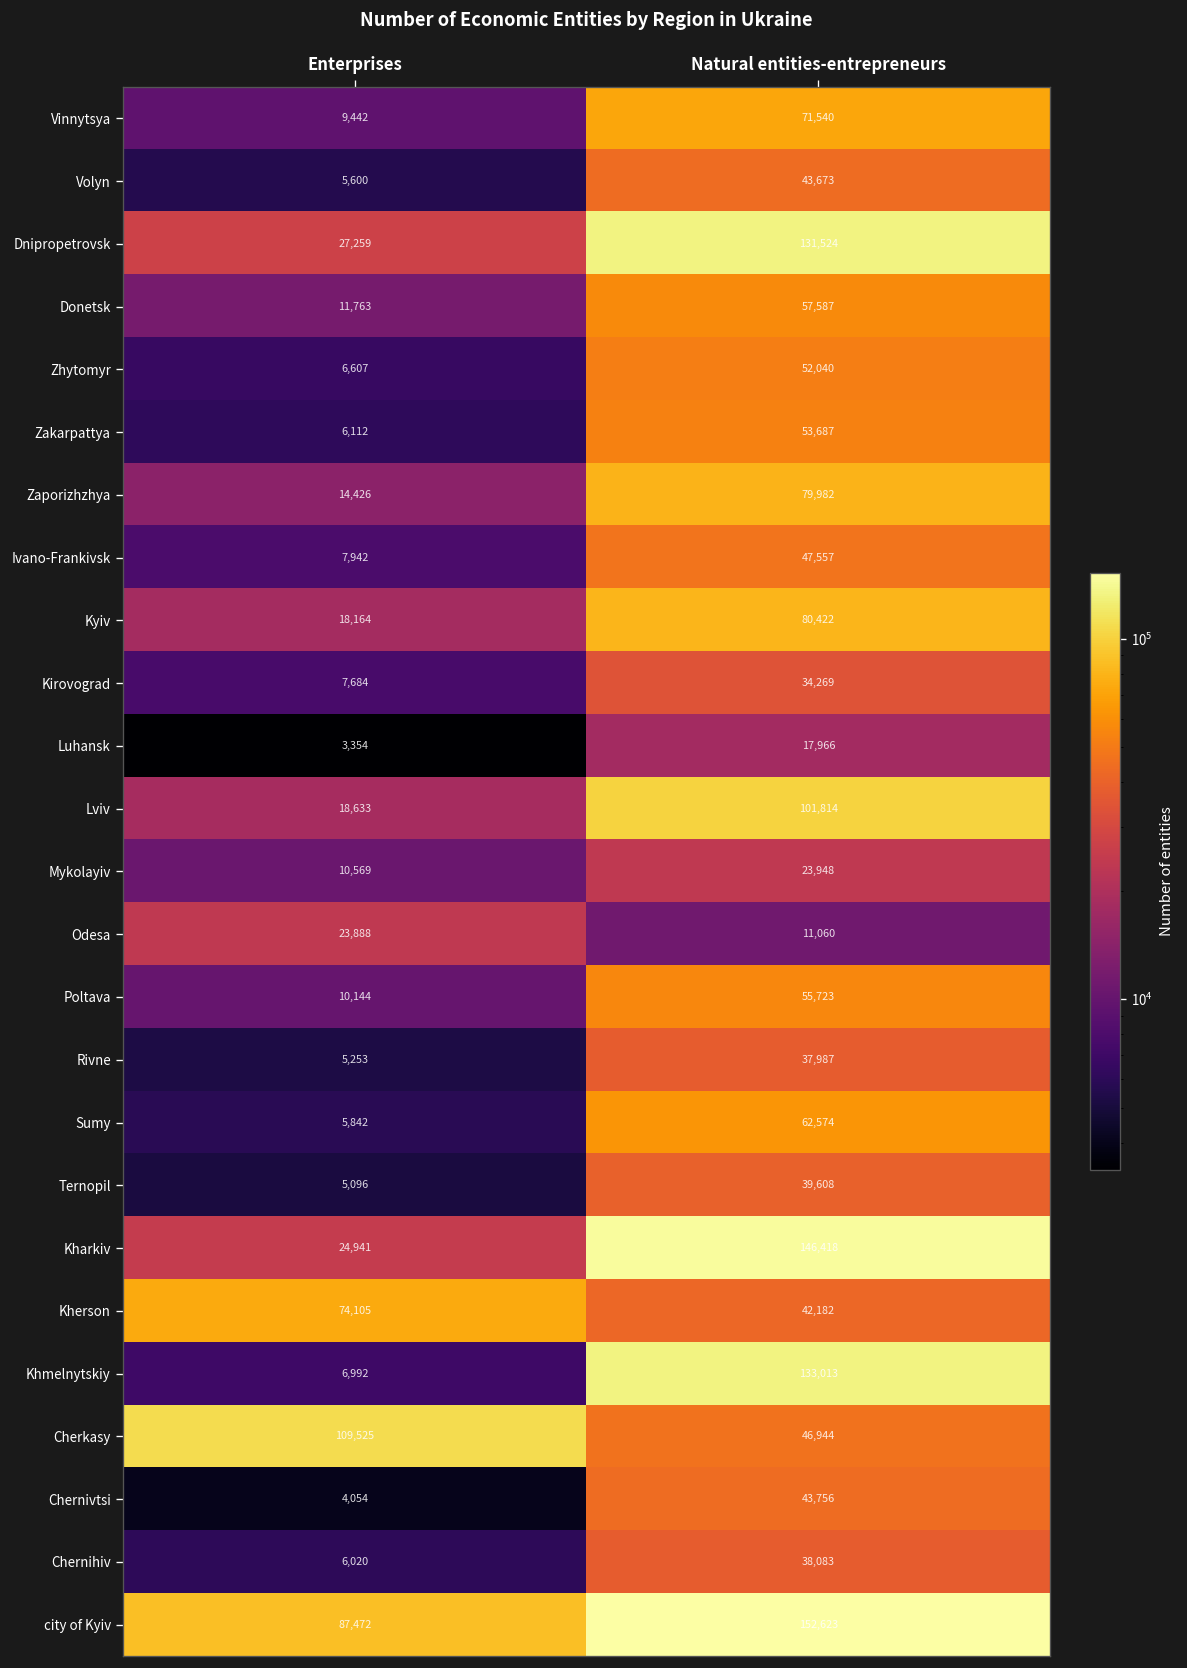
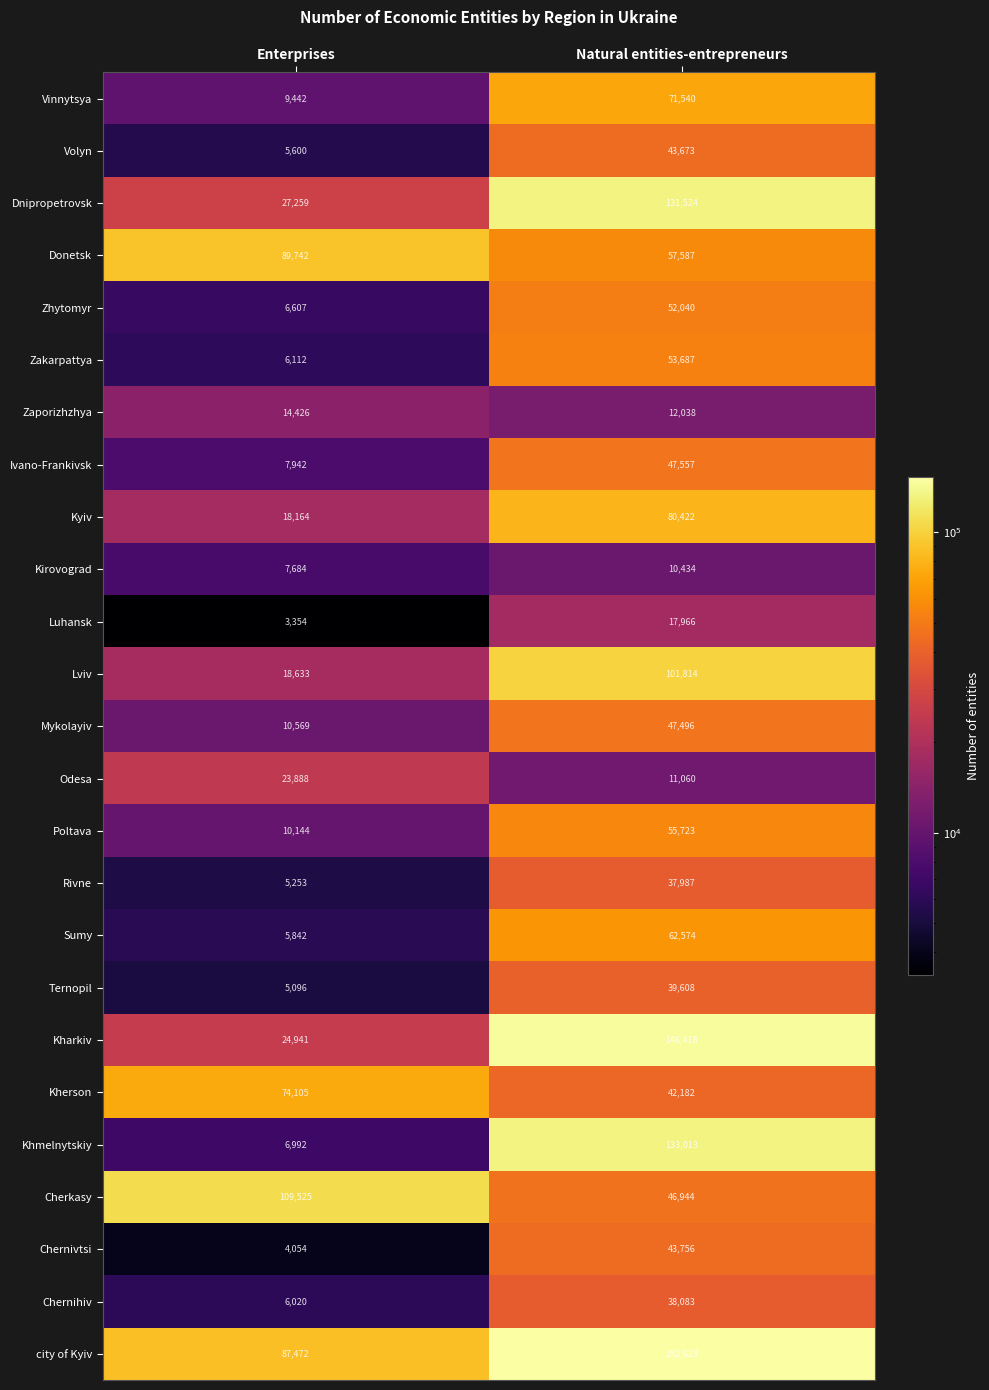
Donetsk, Enterprises: 11,763 -> 89,742
Zaporizhzhya, Natural entities-entrepreneurs: 79,982 -> 12,038
Kirovograd, Natural entities-entrepreneurs: 34,269 -> 10,434
Mykolayiv, Natural entities-entrepreneurs: 23,948 -> 47,496
